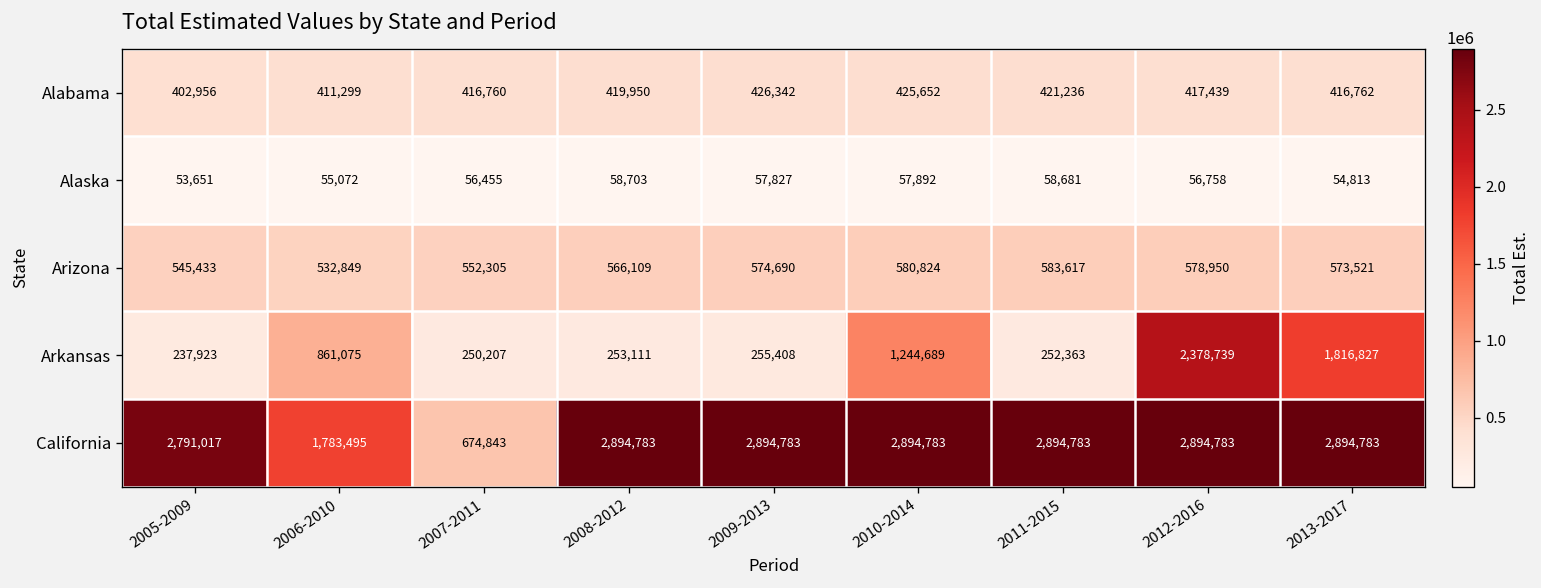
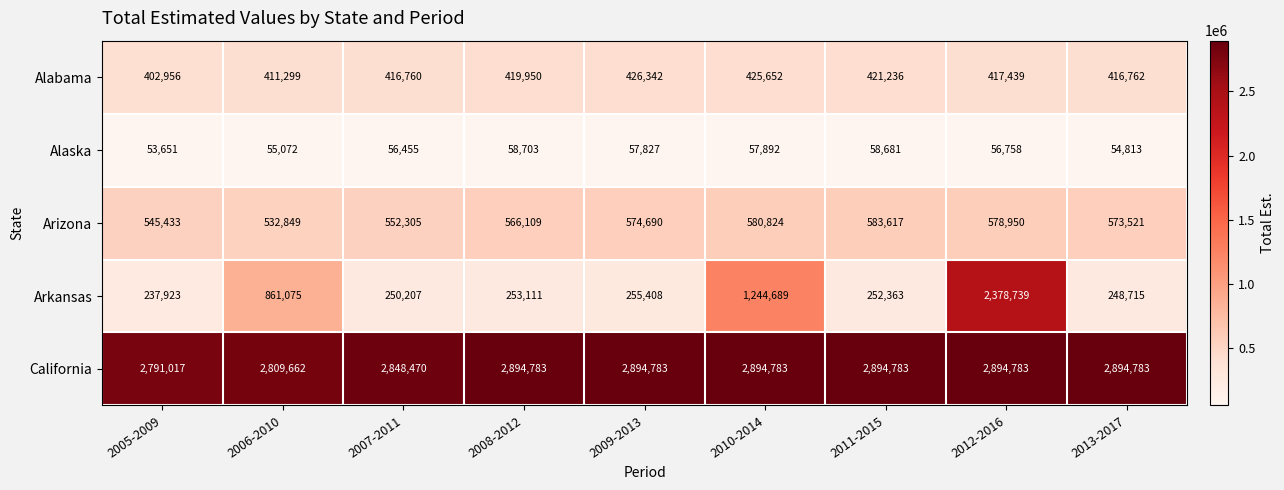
Arkansas, 2013-2017: 1,816,827 -> 248,715
California, 2006-2010: 1,783,495 -> 2,809,662
California, 2007-2011: 674,843 -> 2,848,470
